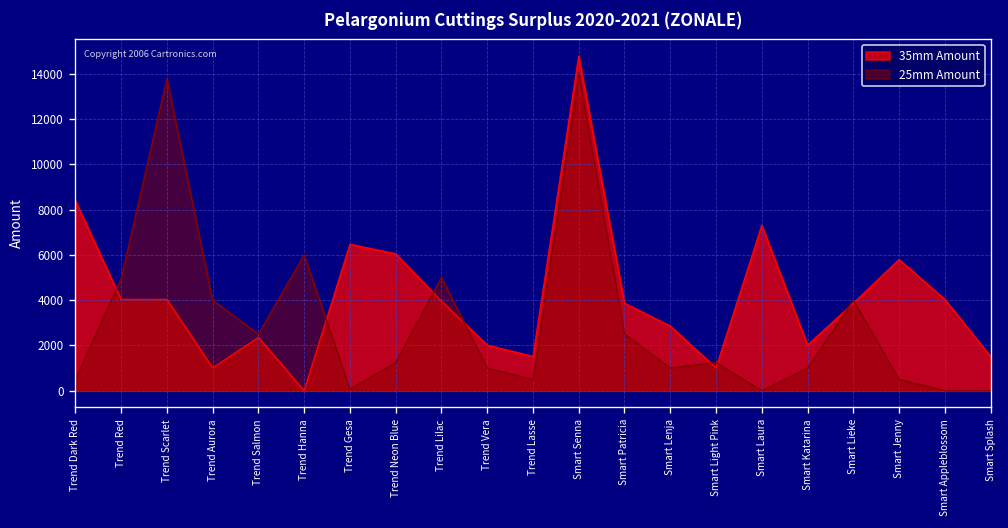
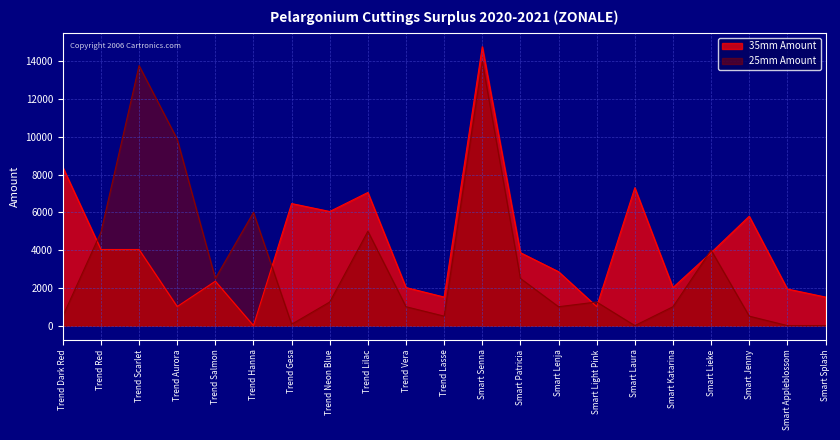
25mm Amount, Trend Aurora: 4000 -> 9900
35mm Amount, Trend Lilac: 4000 -> 7100
35mm Amount, Smart Appleblossom: 4000 -> 1900
